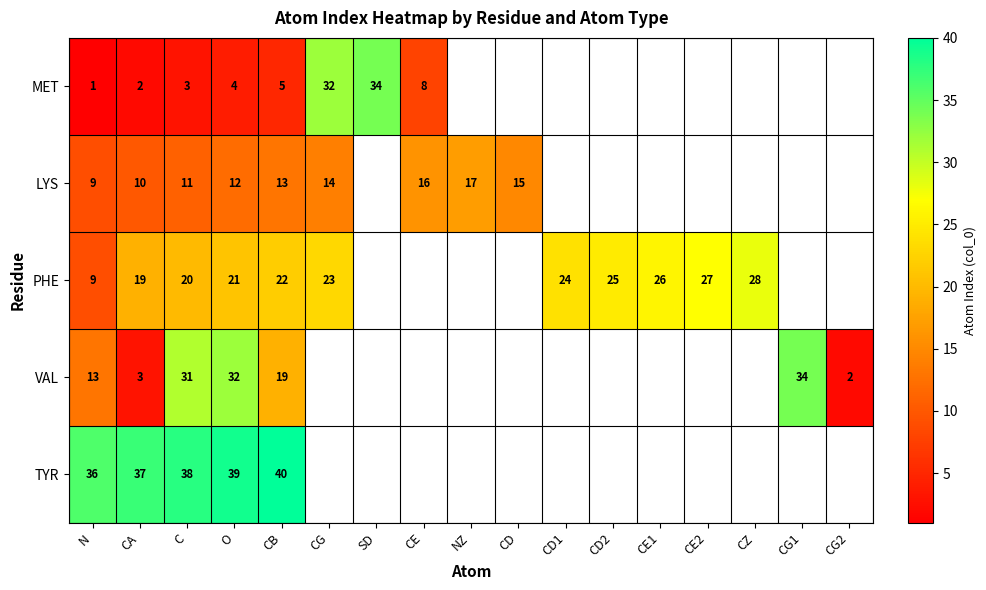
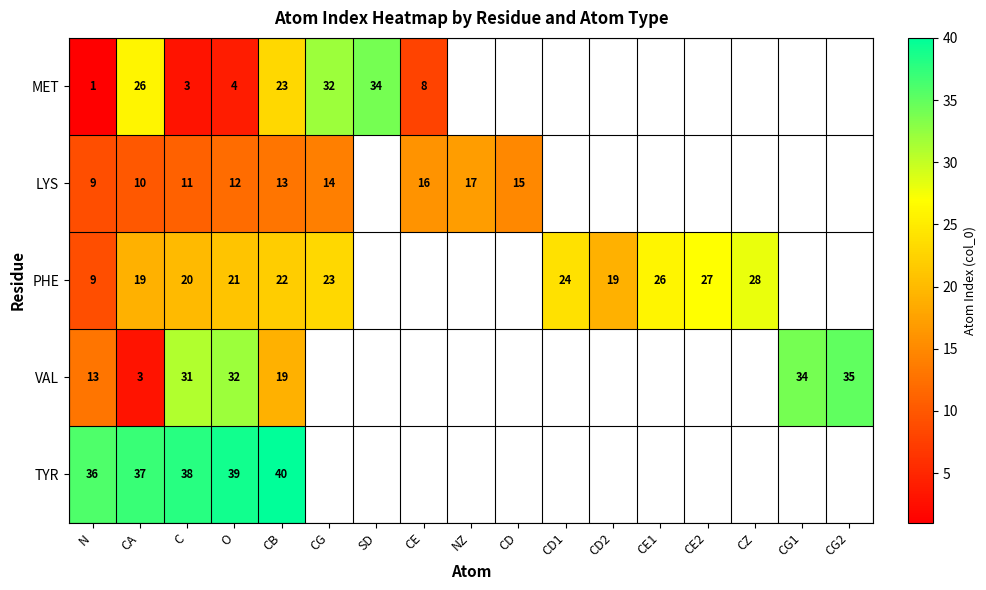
MET, CA: 2 -> 26
MET, CB: 5 -> 23
PHE, CD2: 25 -> 19
VAL, CG2: 2 -> 35
